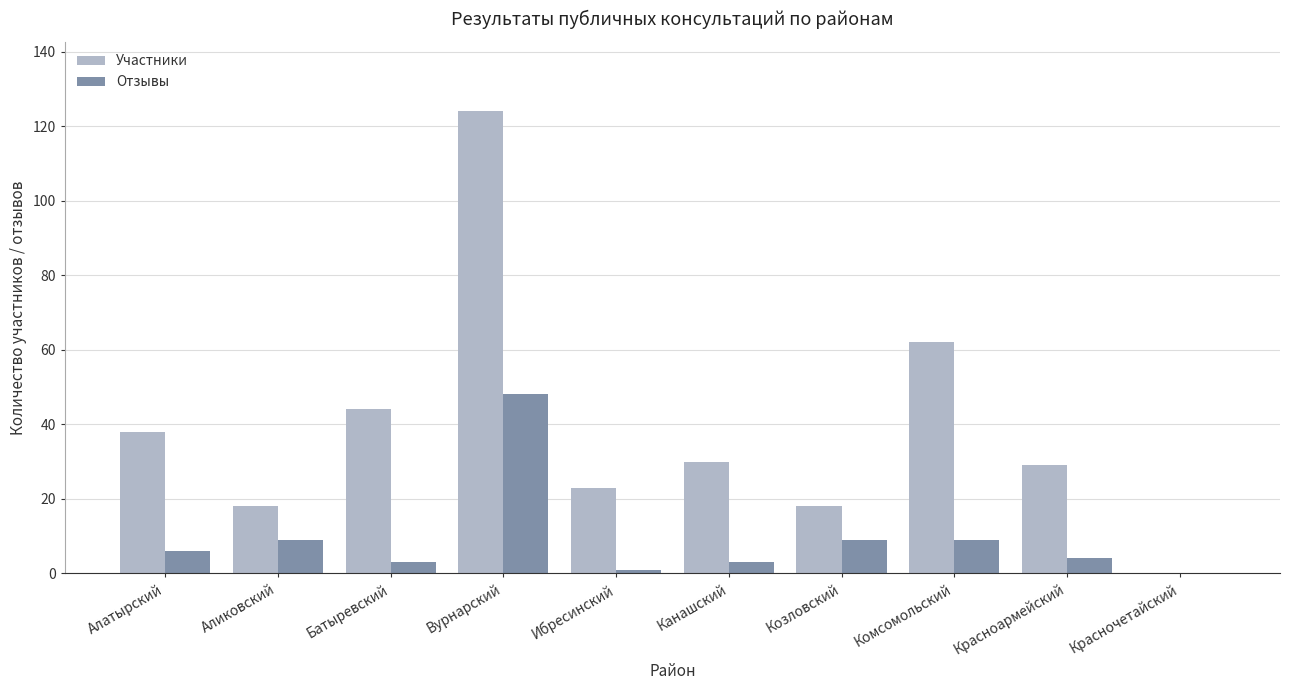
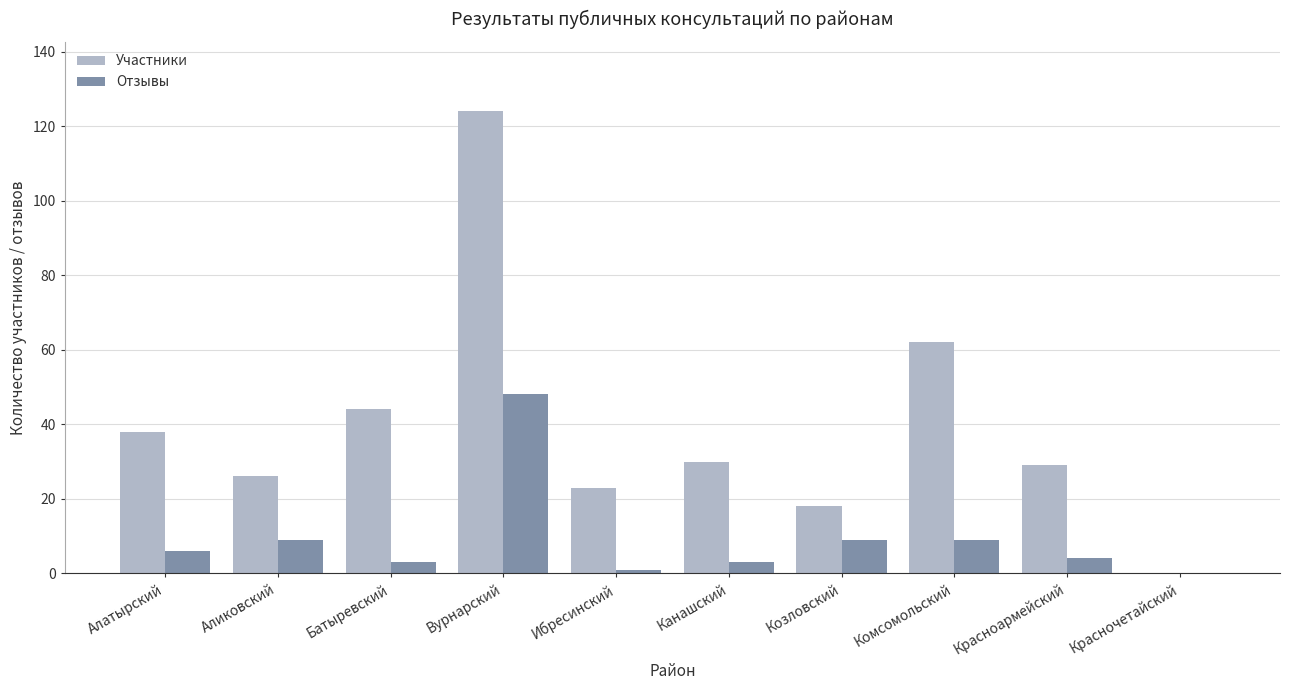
Участники, Аликовский: 18 -> 26
